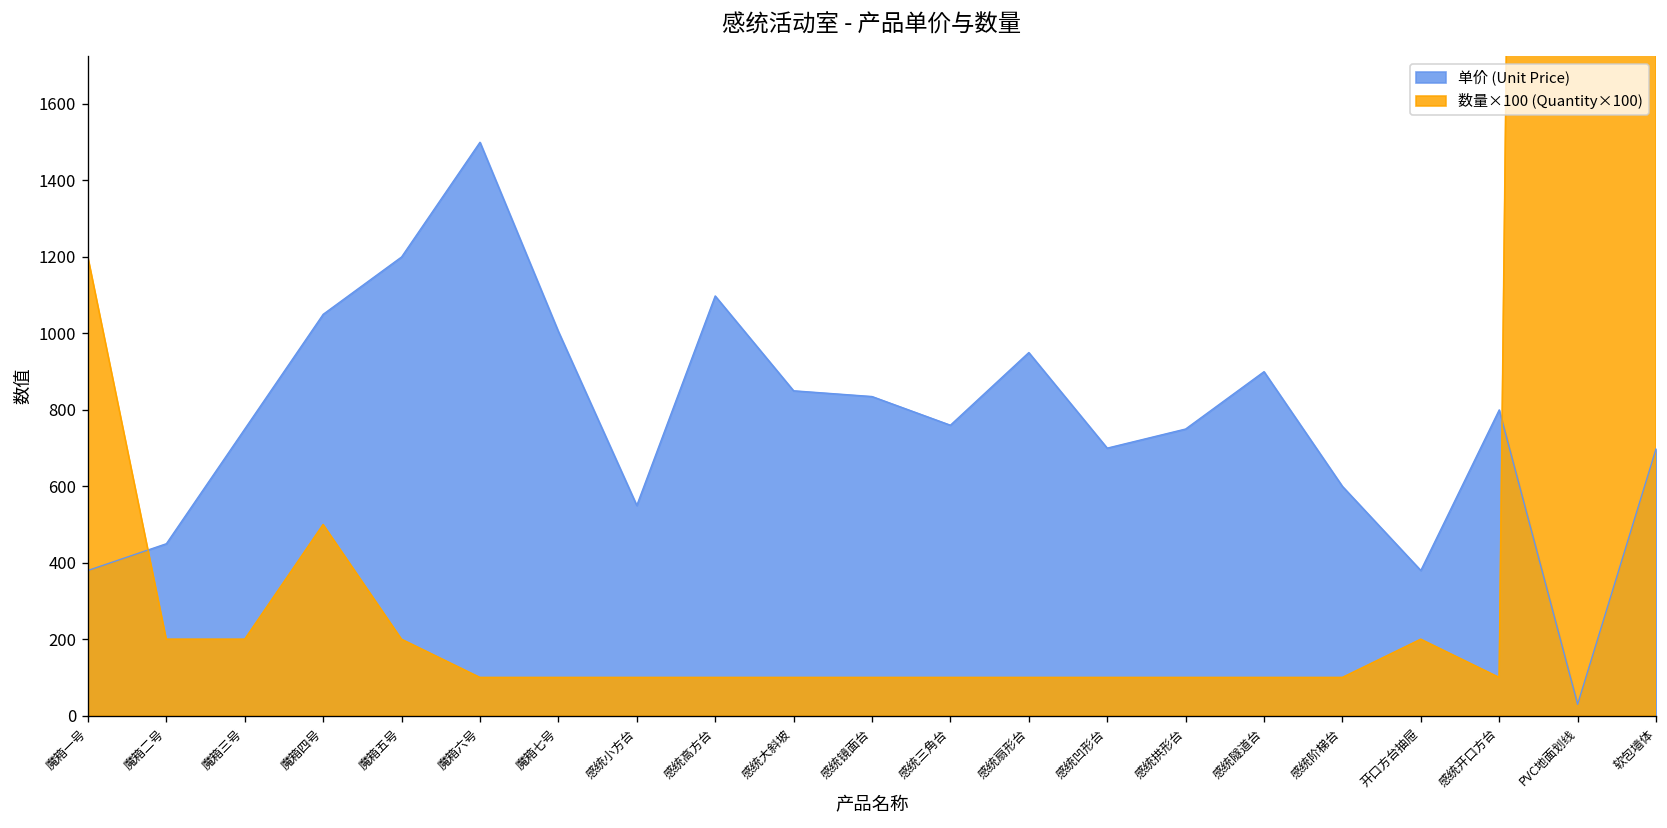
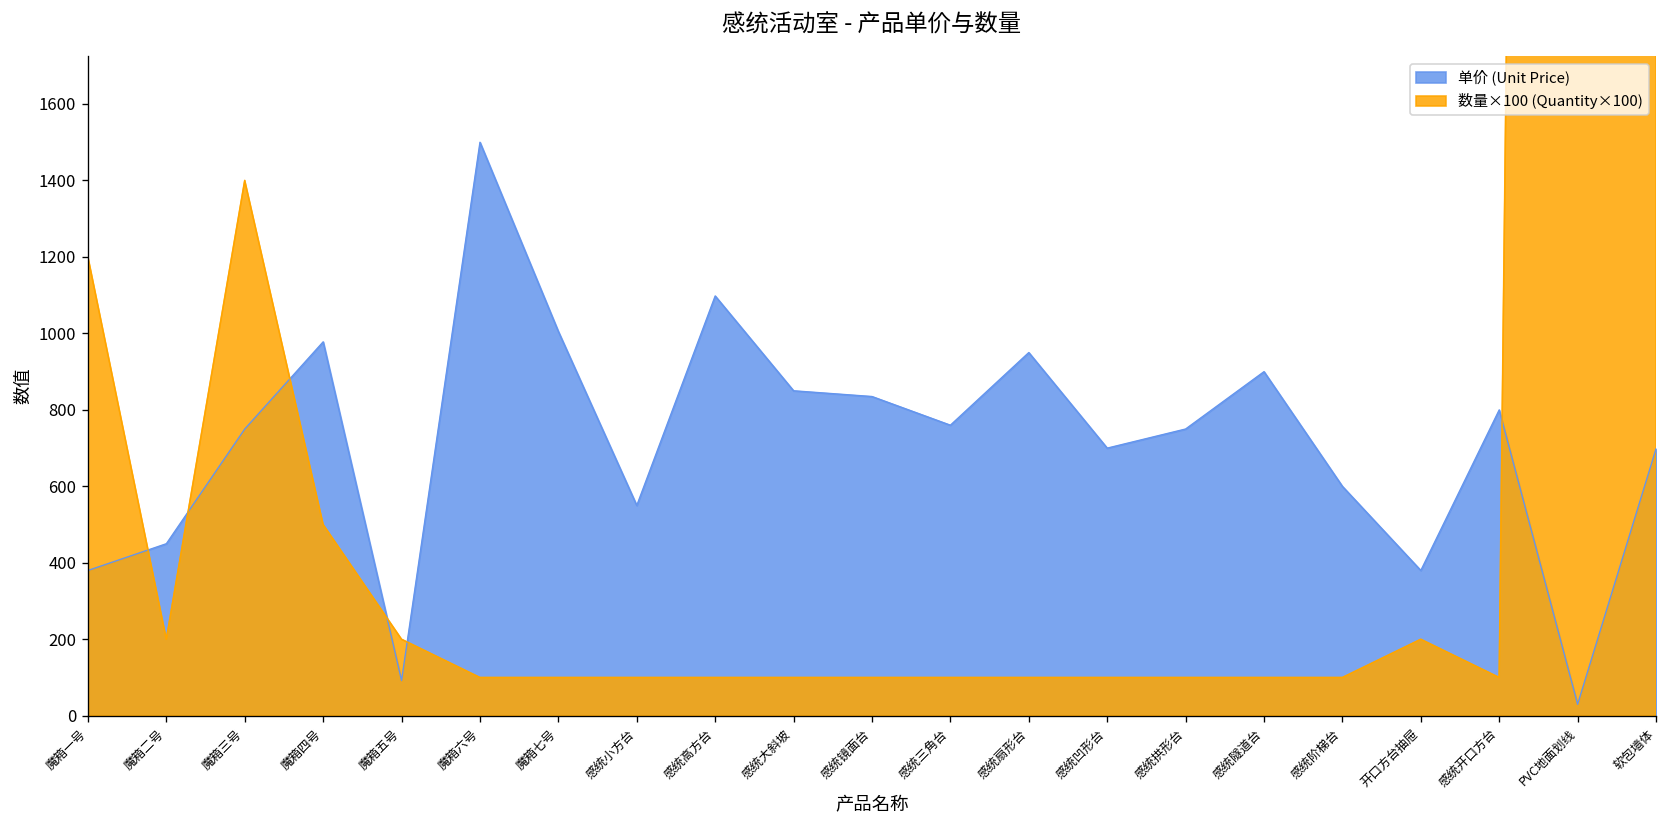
数量×100 (Quantity×100), 魔箱三号: 200 -> 1400
单价 (Unit Price), 魔箱四号: 1050 -> 980
单价 (Unit Price), 魔箱五号: 1200 -> 90
